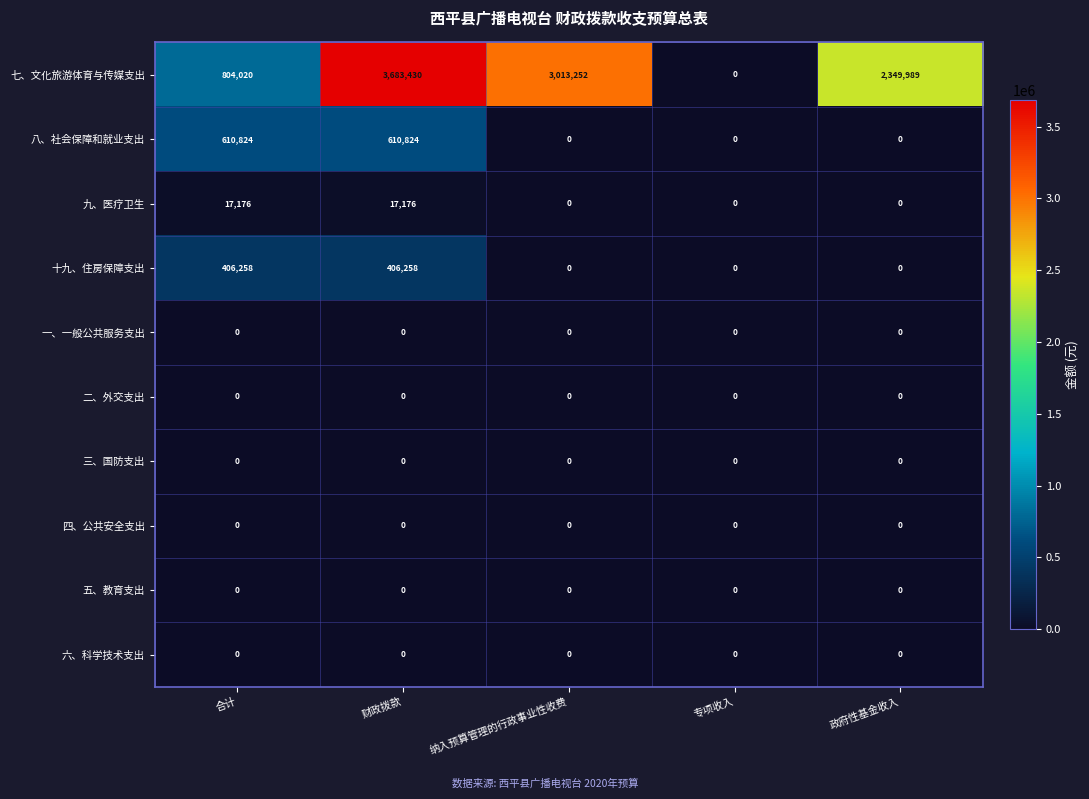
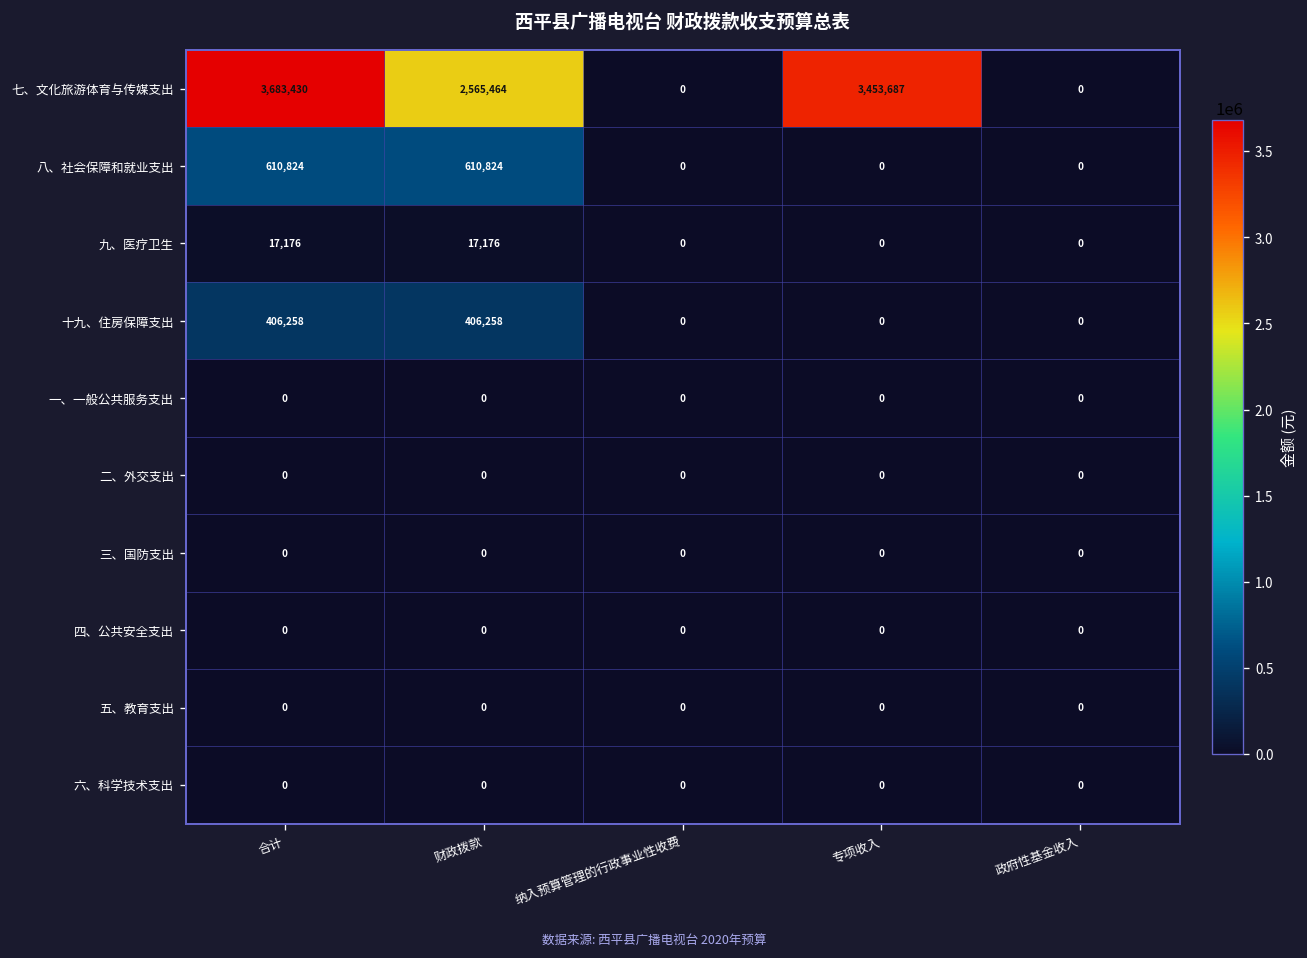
七、文化旅游体育与传媒支出, 合计: 804,020 -> 3,683,430
七、文化旅游体育与传媒支出, 财政拨款: 3,683,430 -> 2,565,464
七、文化旅游体育与传媒支出, 纳入预算管理的行政事业性收费: 3,013,252 -> 0
七、文化旅游体育与传媒支出, 专项收入: 0 -> 3,453,687
七、文化旅游体育与传媒支出, 政府性基金收入: 2,349,989 -> 0
